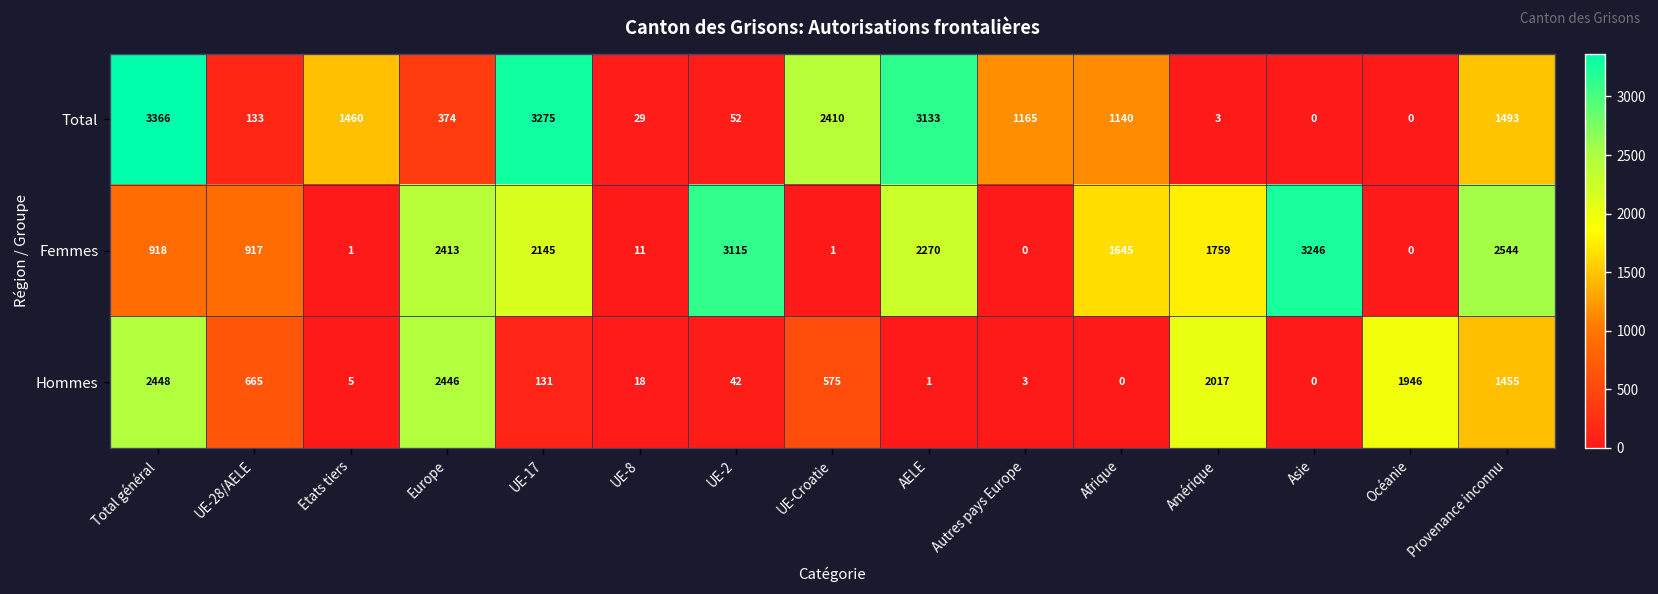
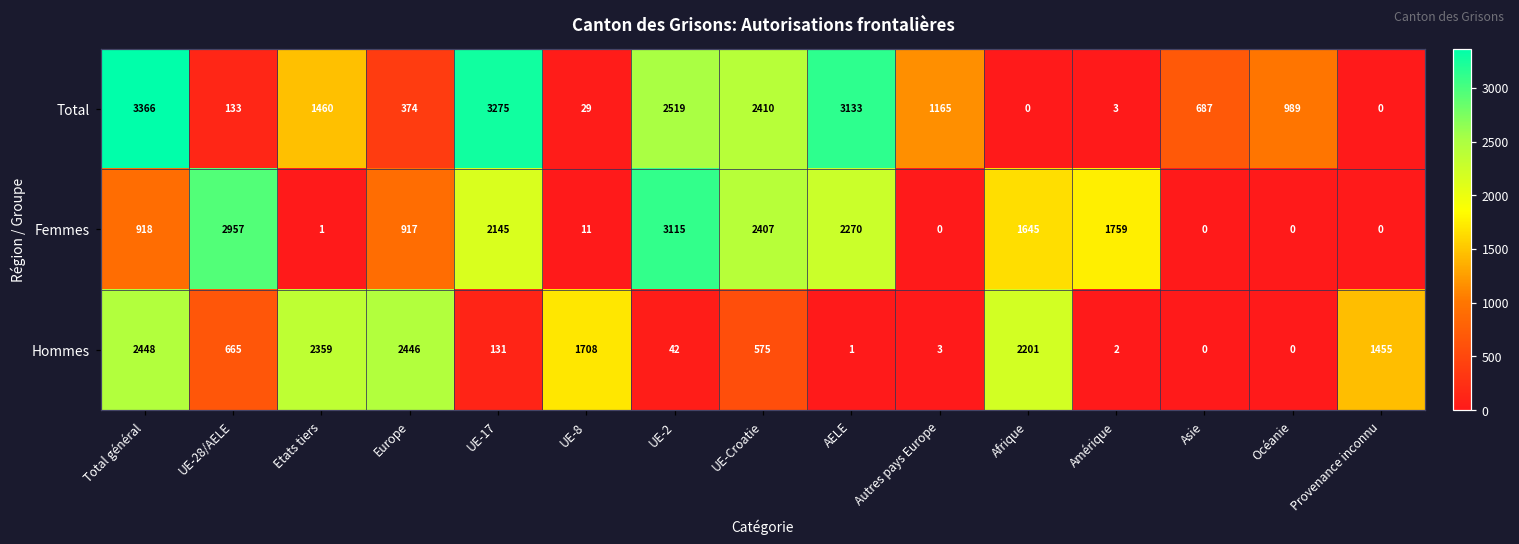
Total, UE-2: 52 -> 2519
Total, Afrique: 1140 -> 0
Total, Asie: 0 -> 687
Total, Océanie: 0 -> 989
Total, Provenance inconnu: 1493 -> 0
Femmes, UE-28/AELE: 917 -> 2957
Femmes, Europe: 2413 -> 917
Femmes, UE-Croatie: 1 -> 2407
Femmes, Asie: 3246 -> 0
Femmes, Provenance inconnu: 2544 -> 0
Hommes, Etats tiers: 5 -> 2359
Hommes, UE-8: 18 -> 1708
Hommes, Afrique: 0 -> 2201
Hommes, Amérique: 2017 -> 2
Hommes, Océanie: 1946 -> 0
